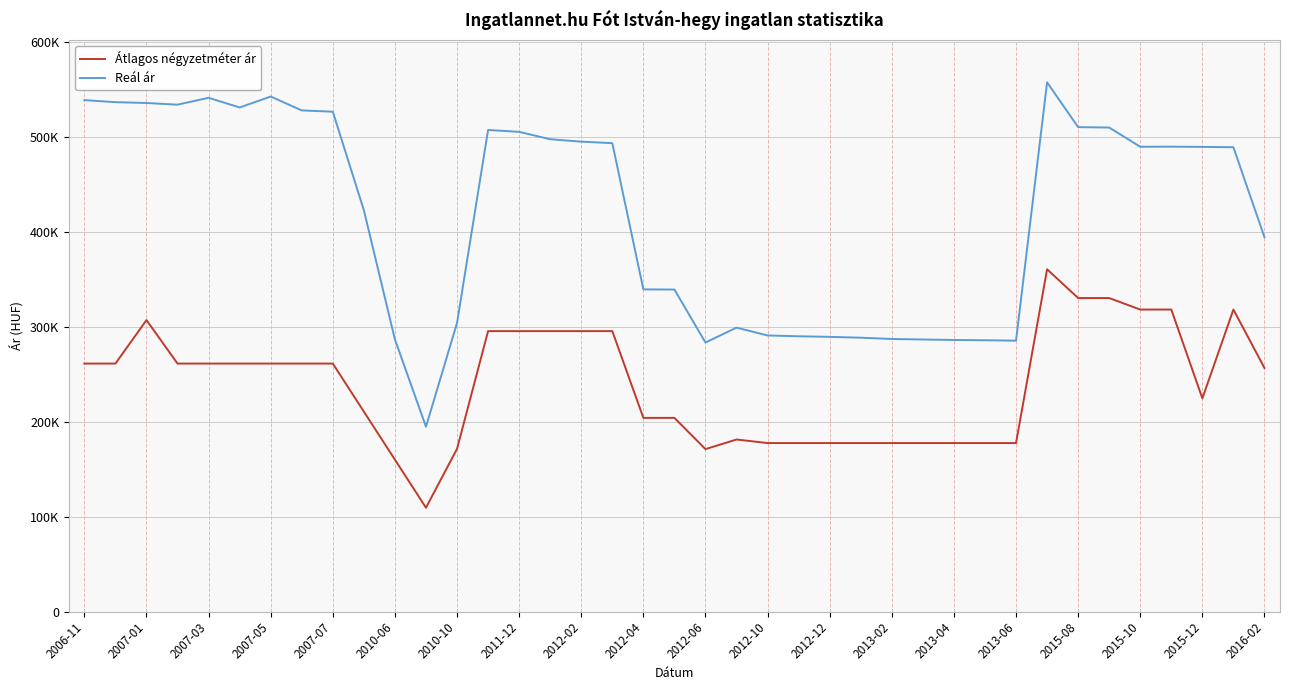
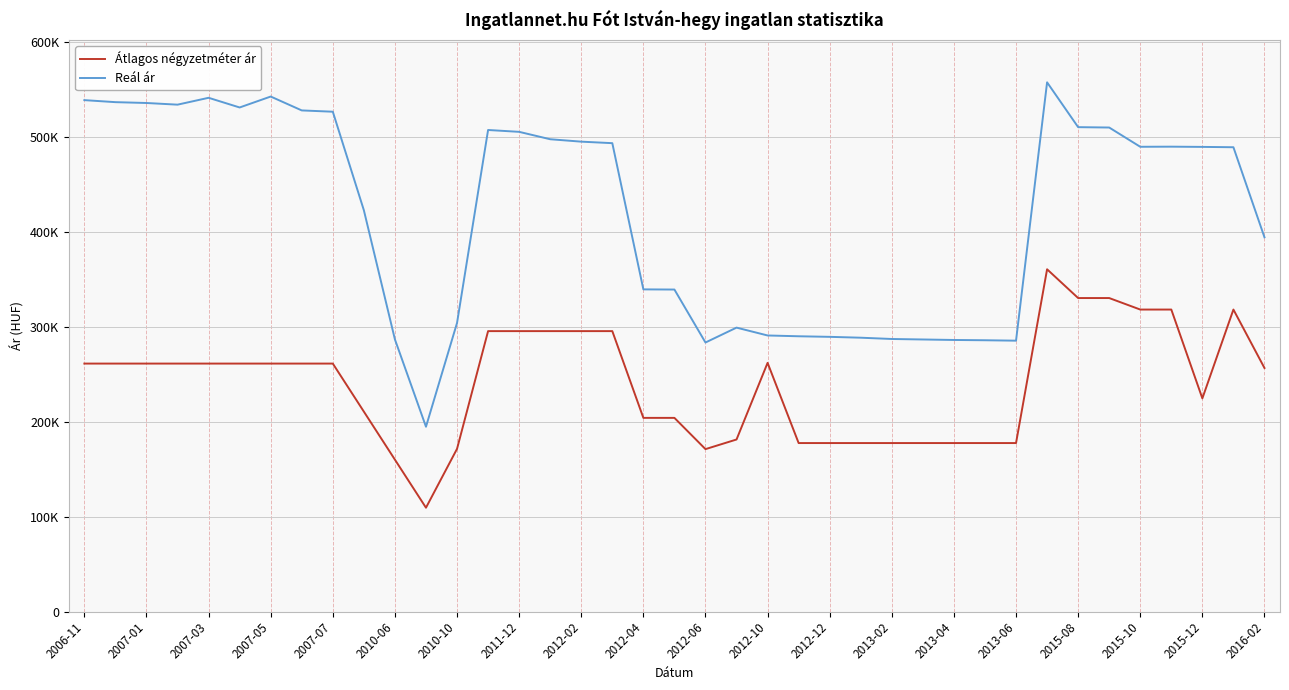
Átlagos négyzetméter ár, 2007-01: 310000 -> 260000
Átlagos négyzetméter ár, 2012-10: 180000 -> 260000
